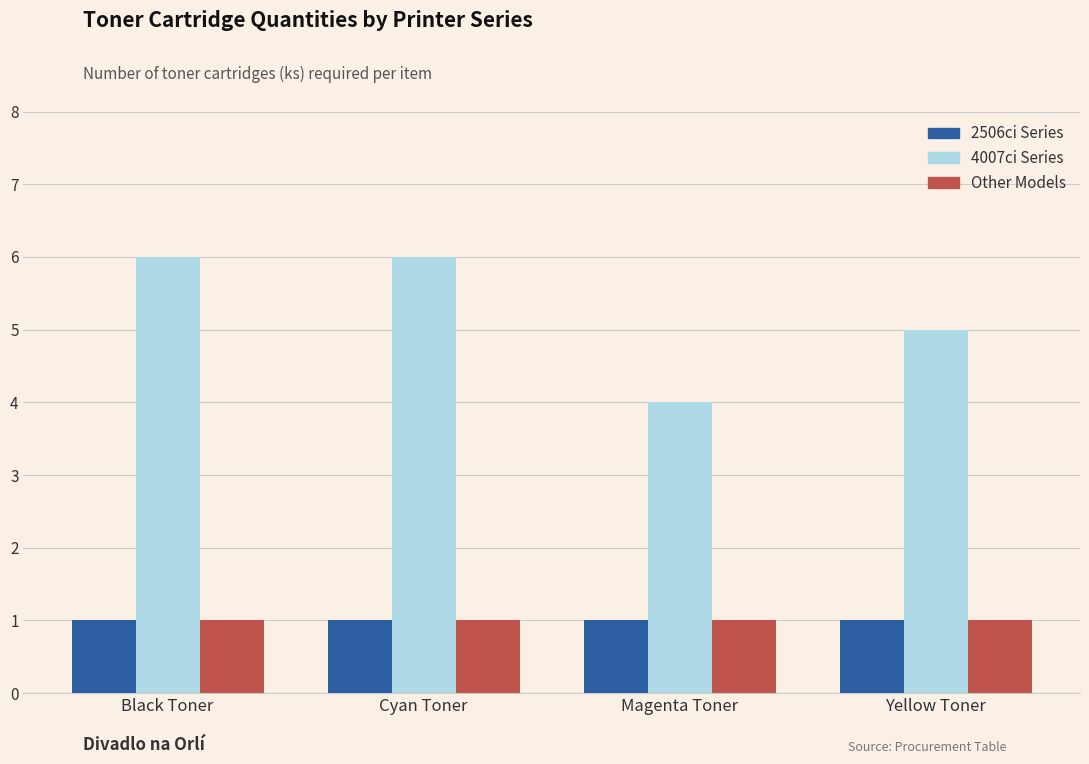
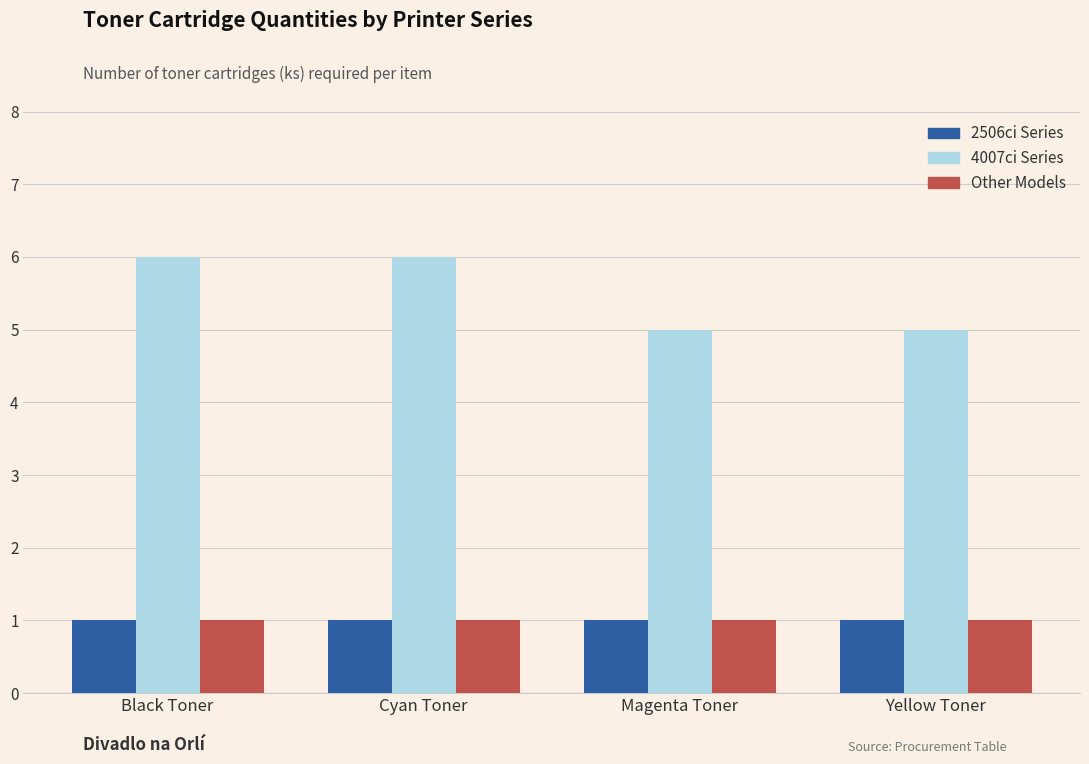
4007ci Series, Magenta Toner: 4 -> 5
